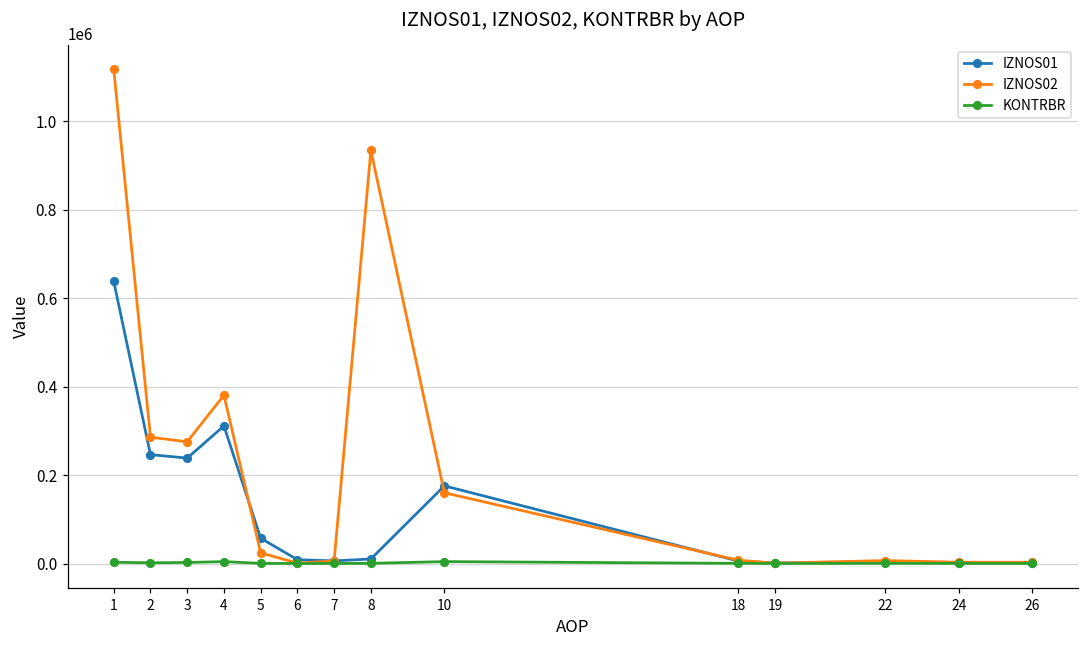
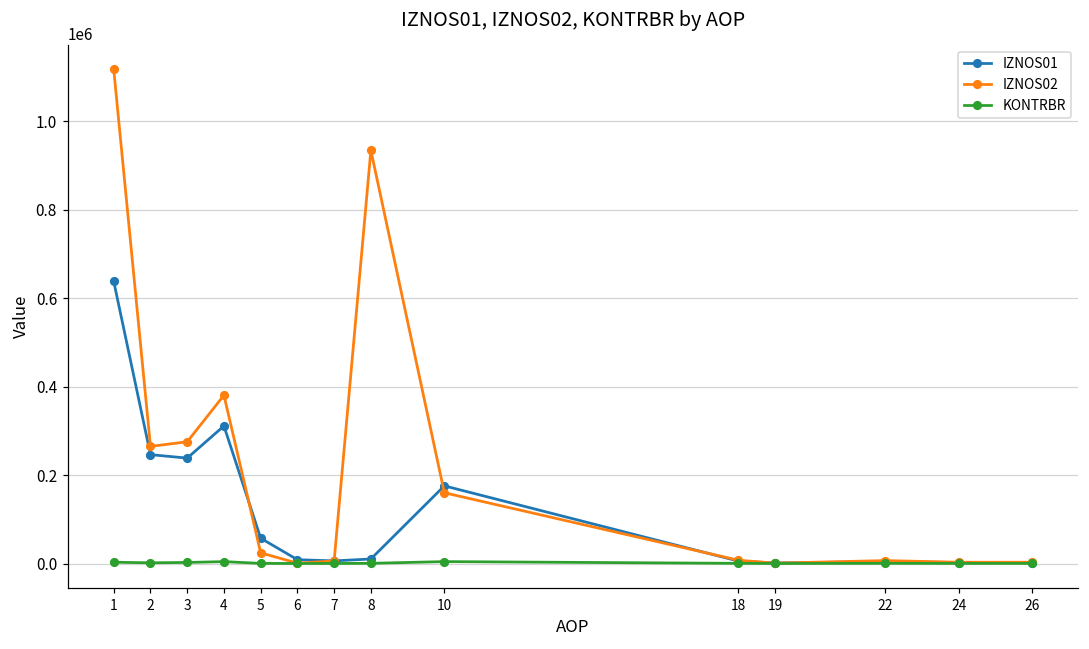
IZNOS02, 2: 290000 -> 260000
